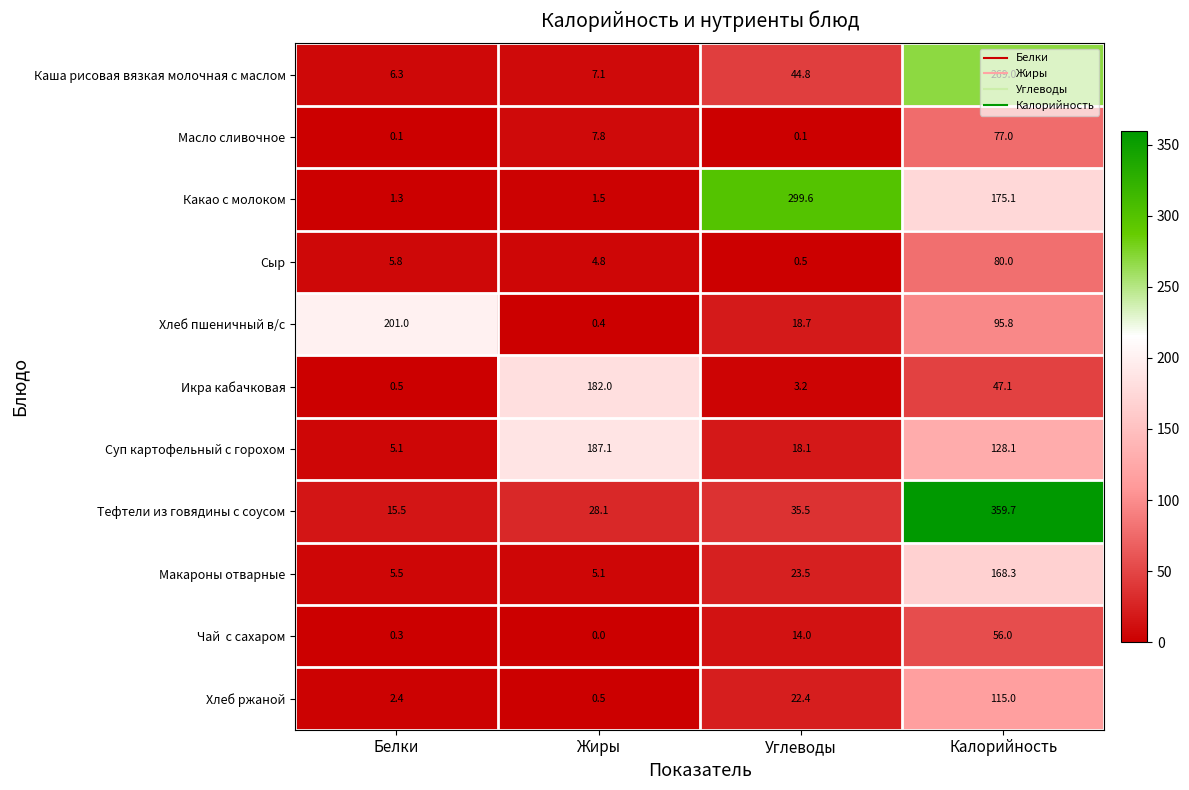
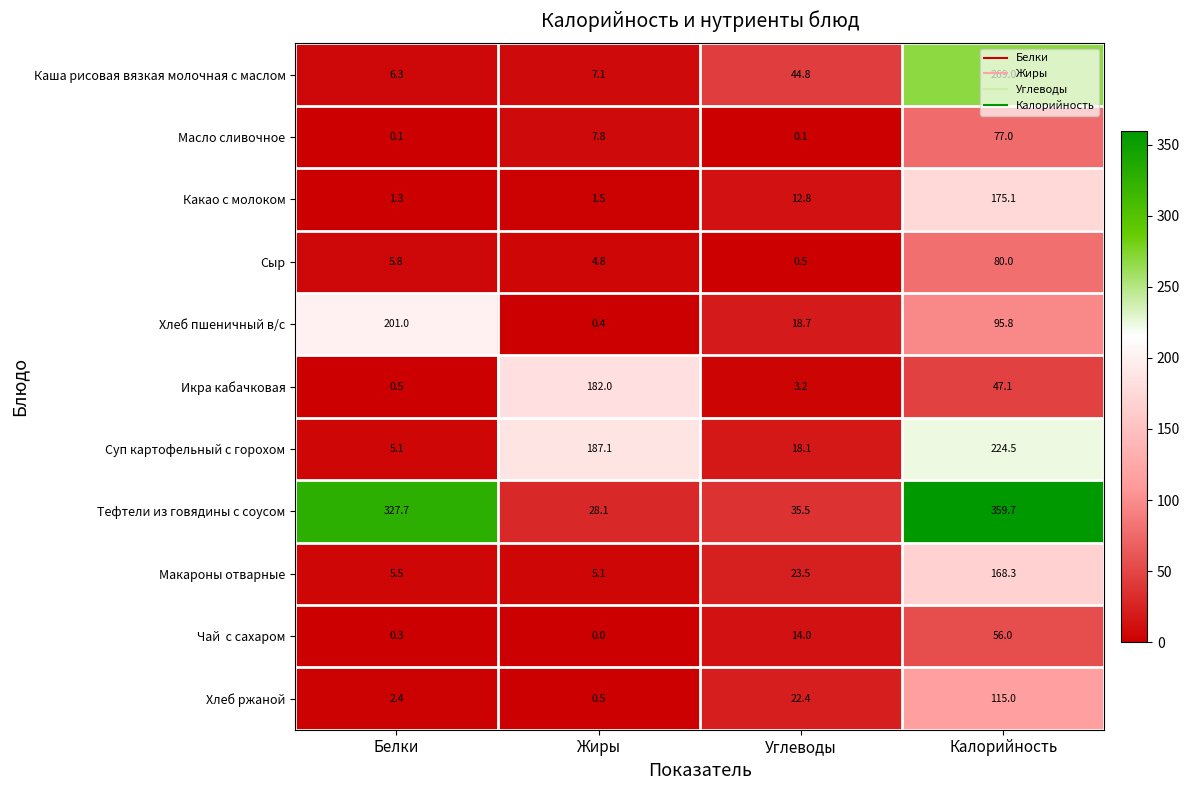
Какао с молоком, Углеводы: 299.6 -> 12.8
Суп картофельный с горохом, Калорийность: 128.1 -> 224.5
Тефтели из говядины с соусом, Белки: 15.5 -> 327.7
